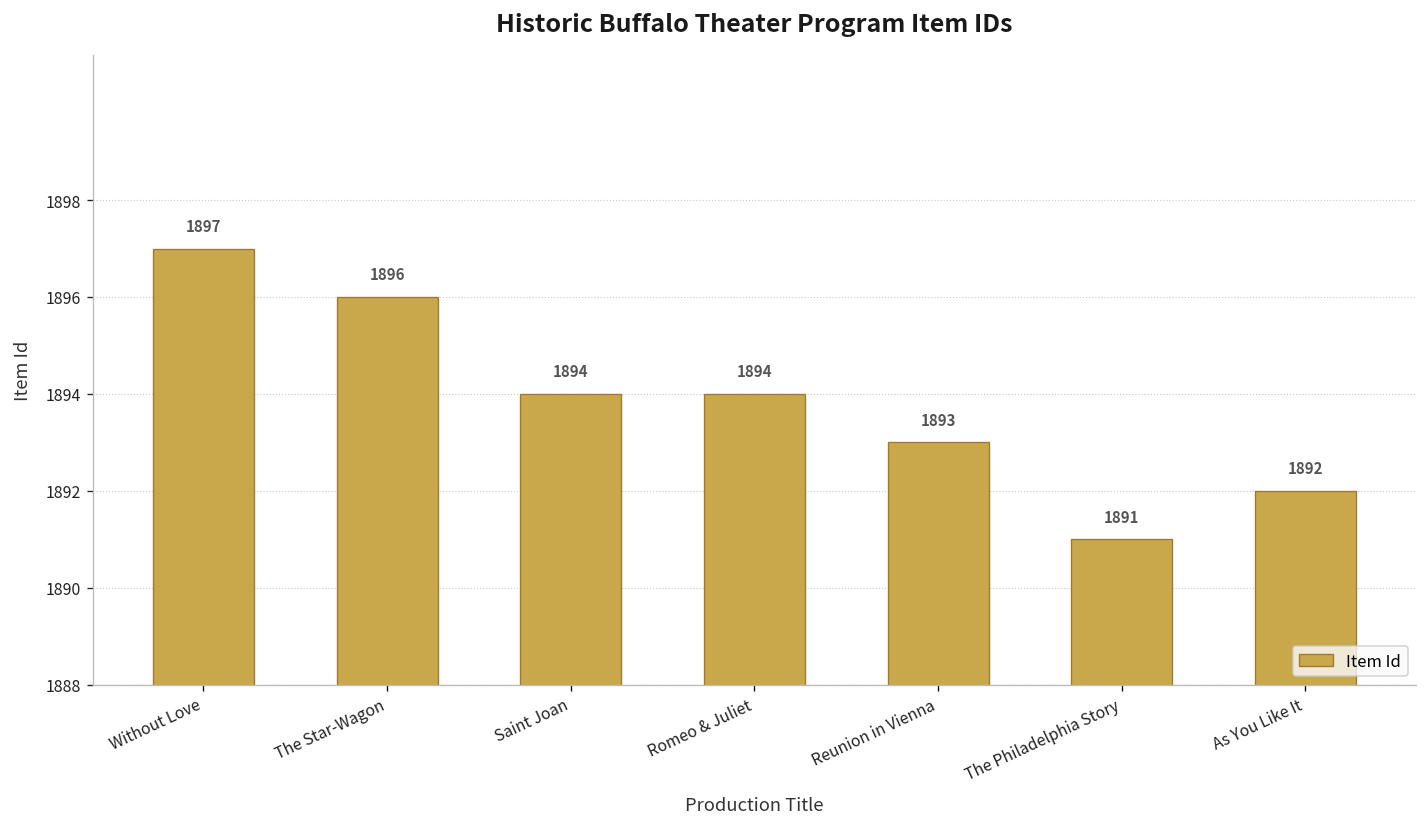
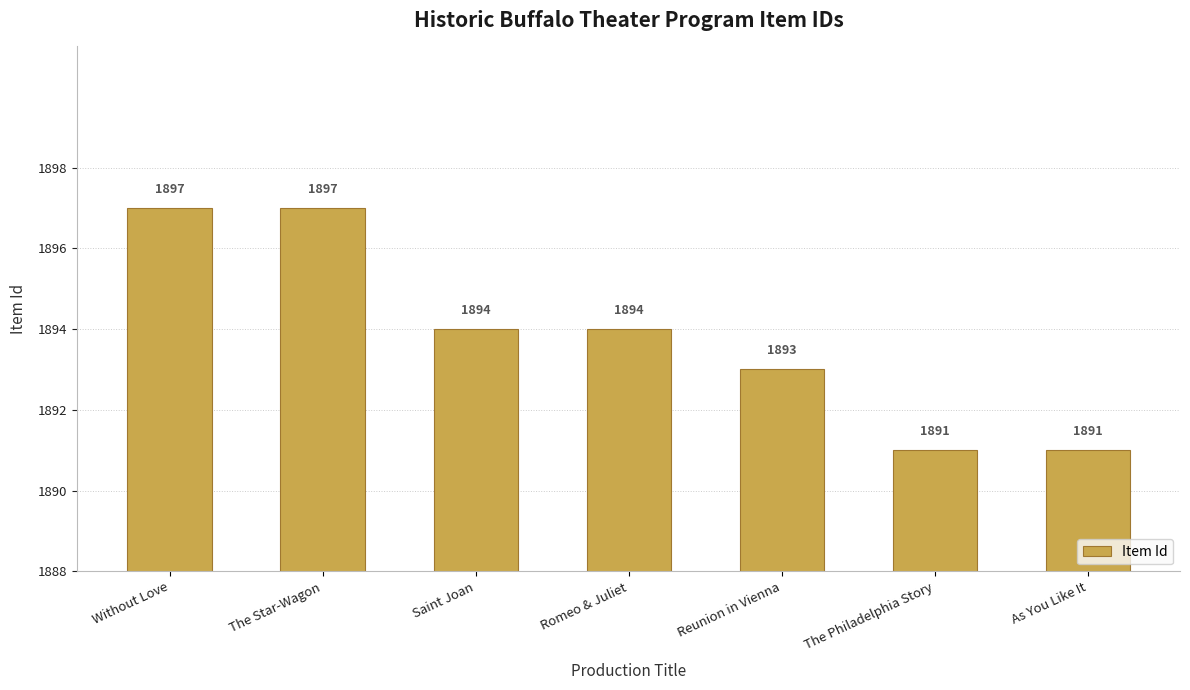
The Star-Wagon: 1896 -> 1897
As You Like It: 1892 -> 1891
